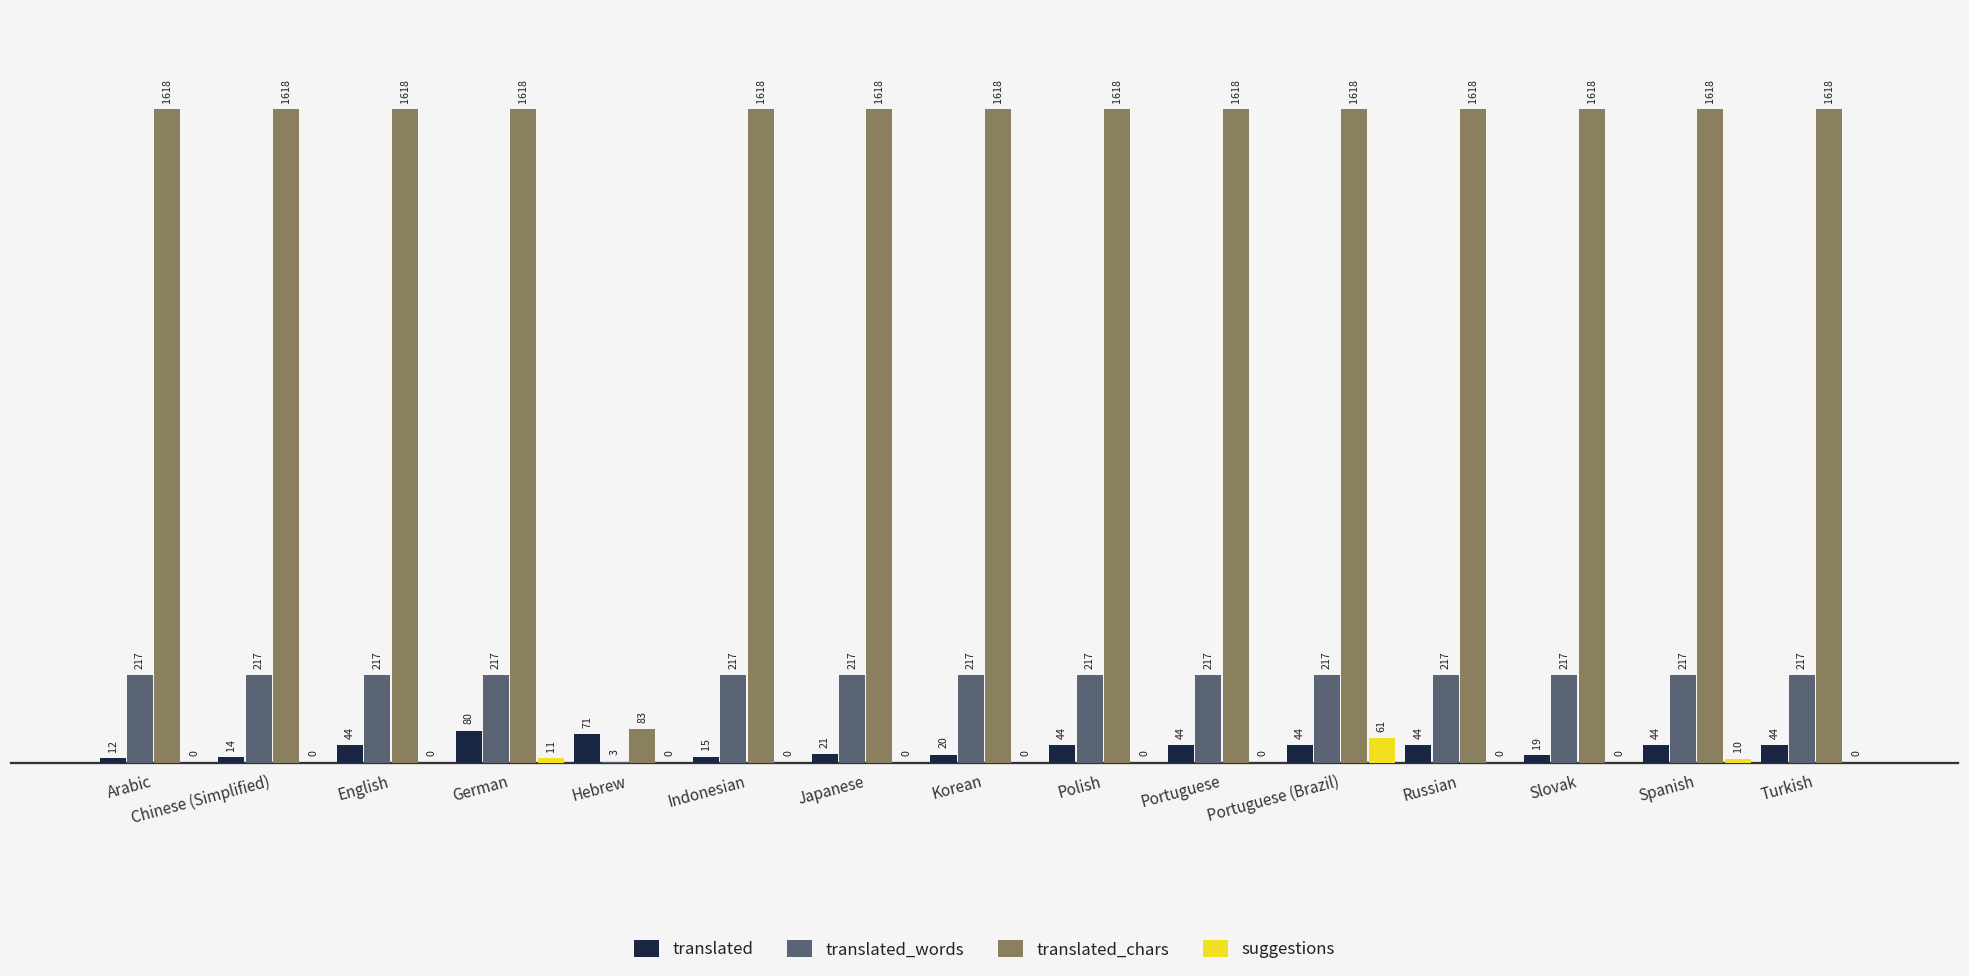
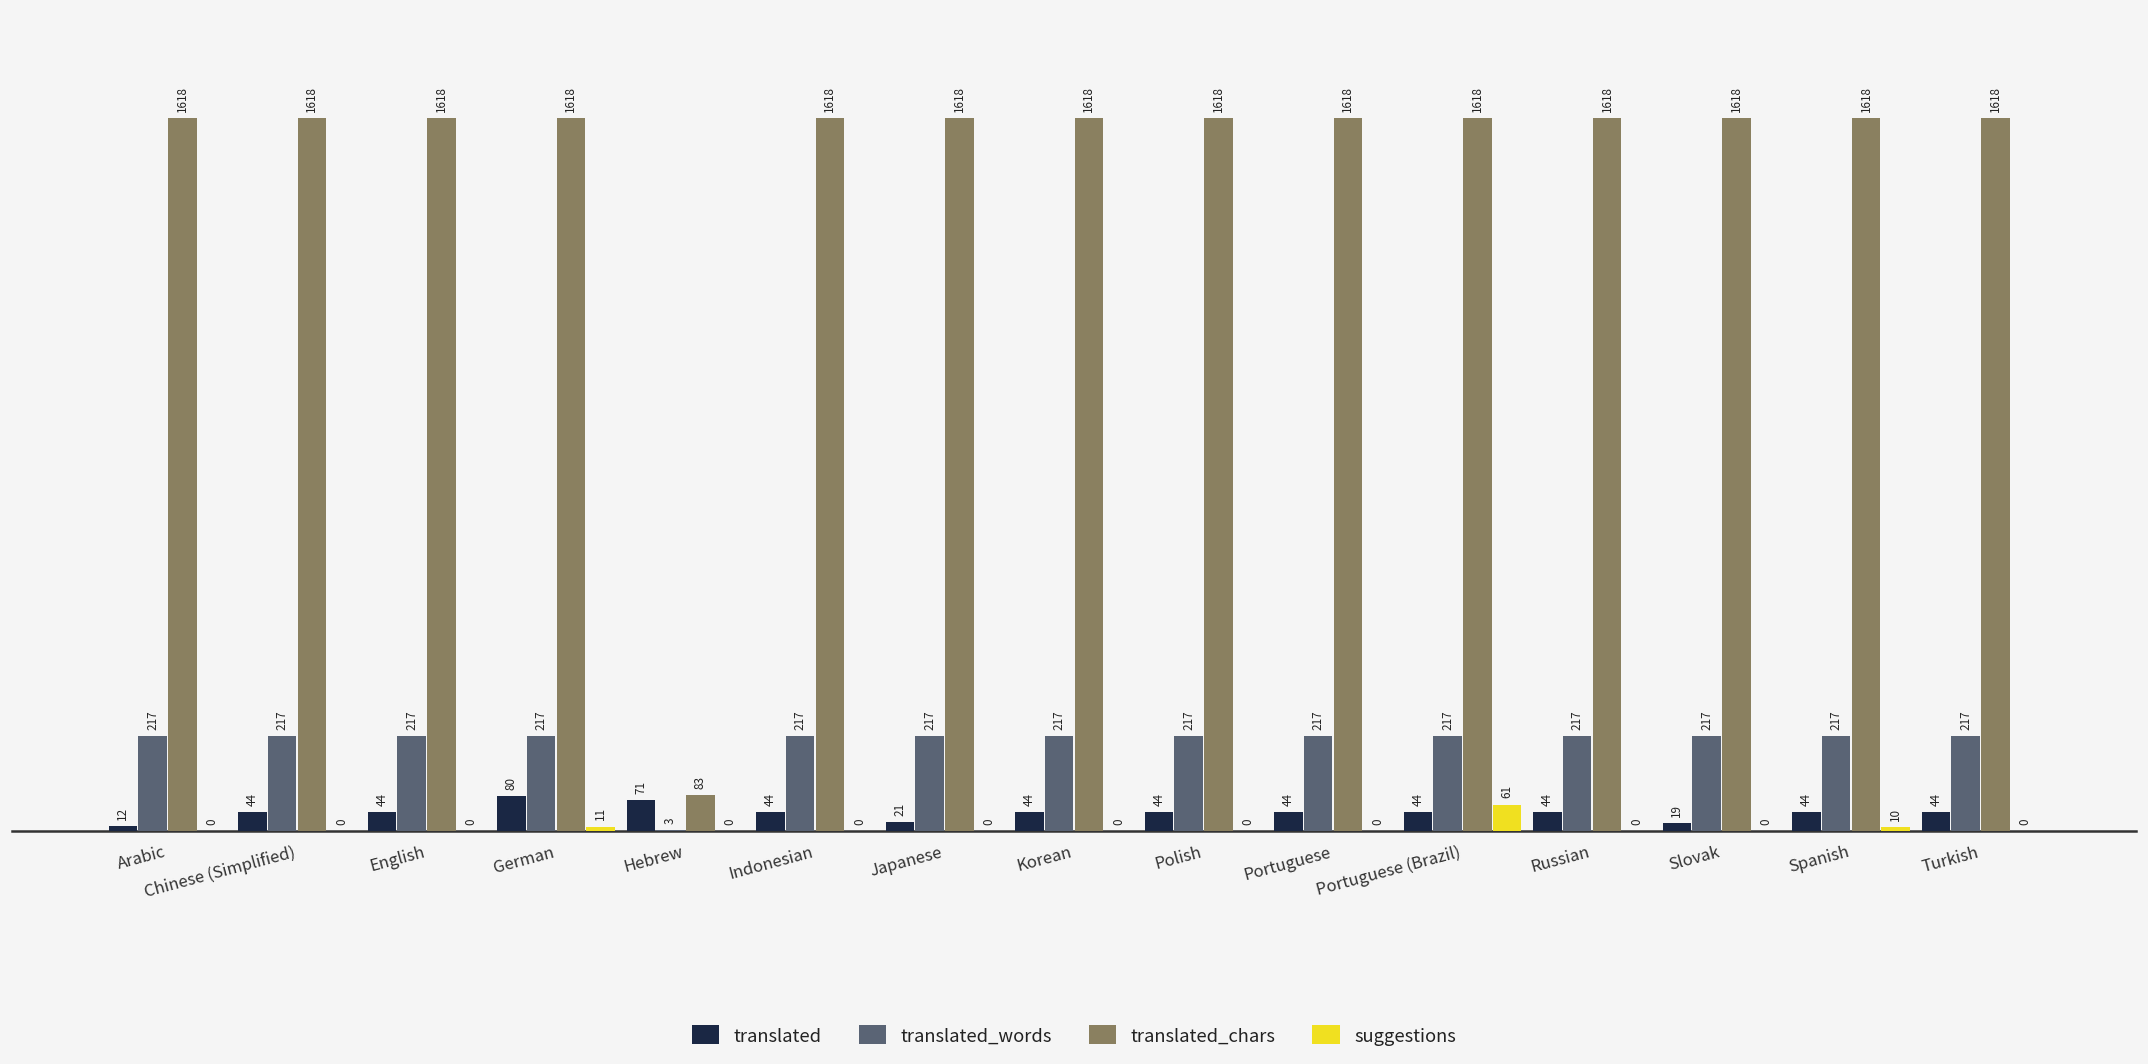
translated, Chinese (Simplified): 14 -> 44
translated, Indonesian: 15 -> 44
translated, Korean: 20 -> 44
